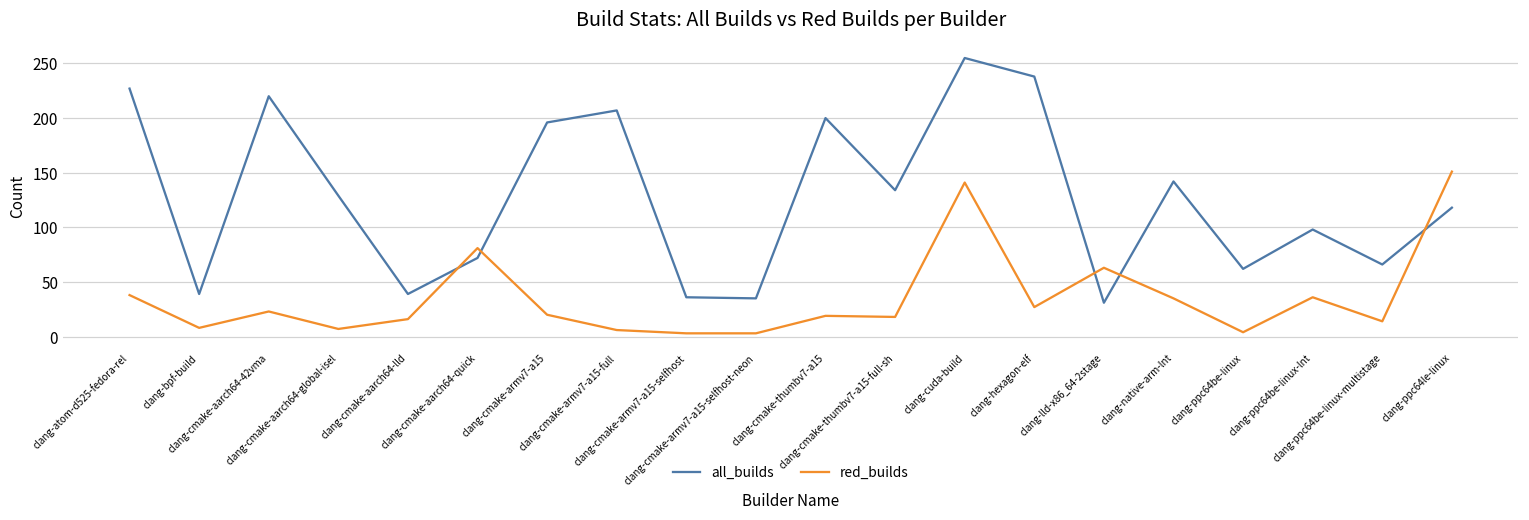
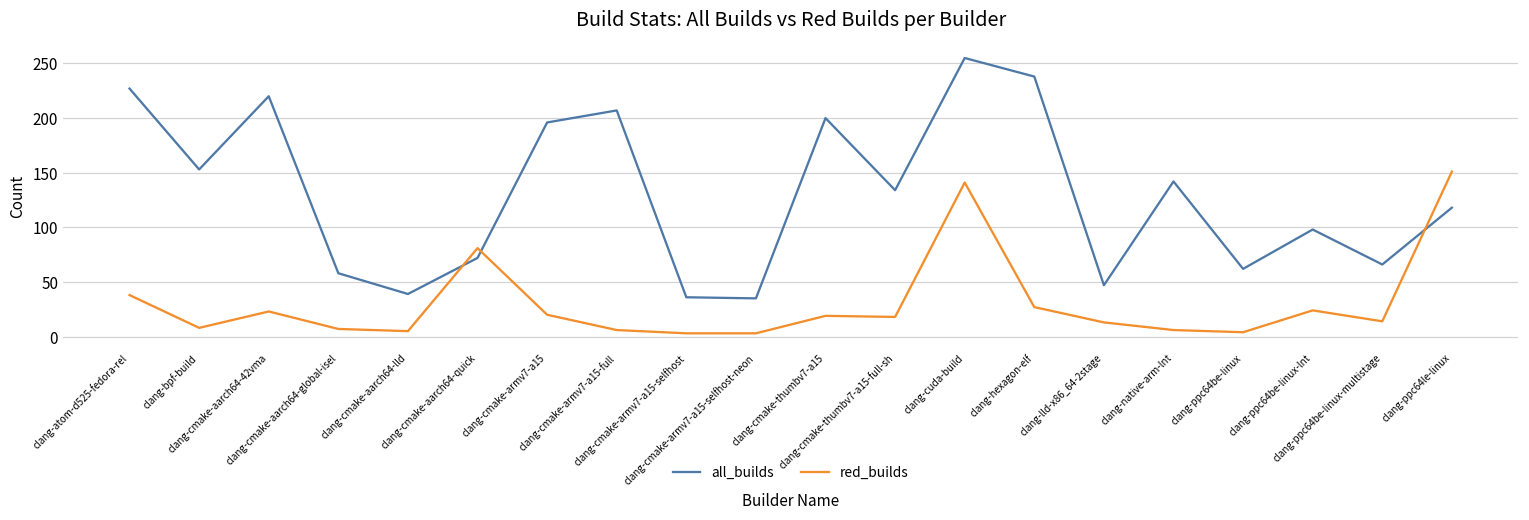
all_builds, clang-bpf-build: 40 -> 150
all_builds, clang-cmake-aarch64-global-isel: 130 -> 60
red_builds, clang-cmake-aarch64-lld: 20 -> 10
all_builds, clang-lld-x86_64-2stage: 30 -> 50
red_builds, clang-lld-x86_64-2stage: 60 -> 10
red_builds, clang-native-arm-lnt: 40 -> 10
red_builds, clang-ppc64be-linux-lnt: 40 -> 20
